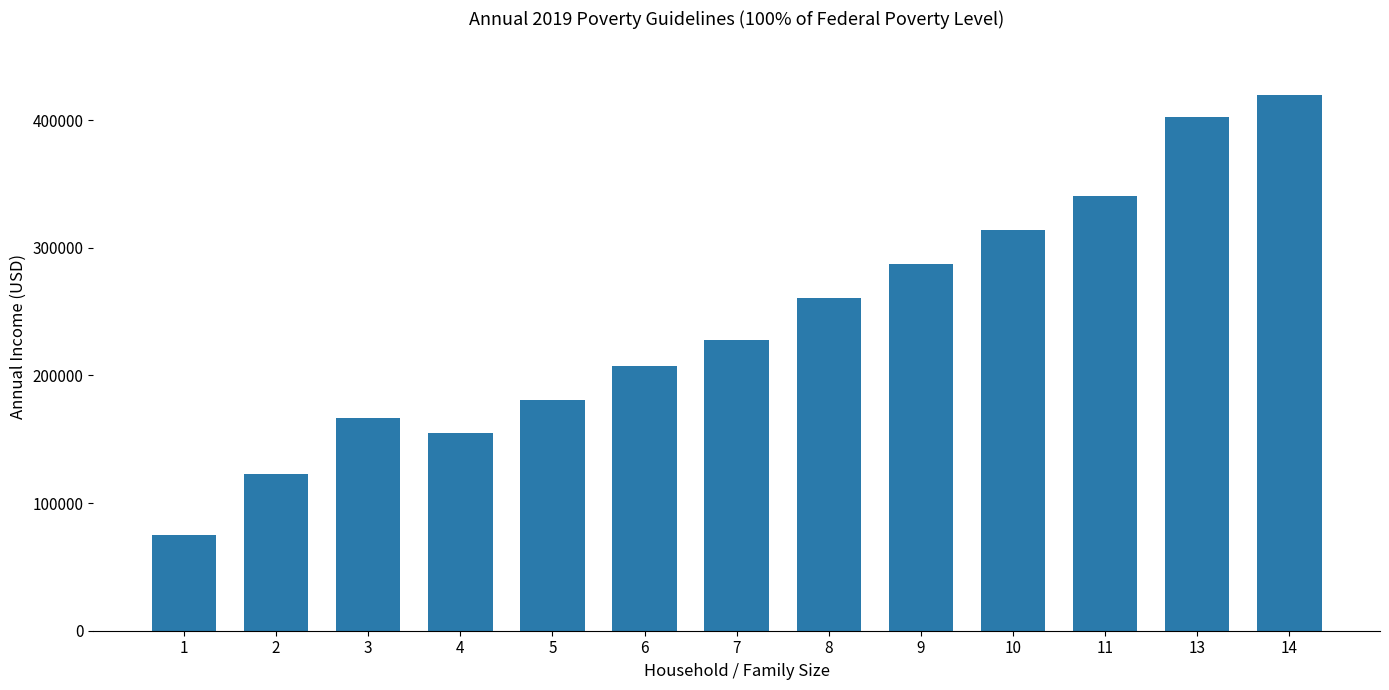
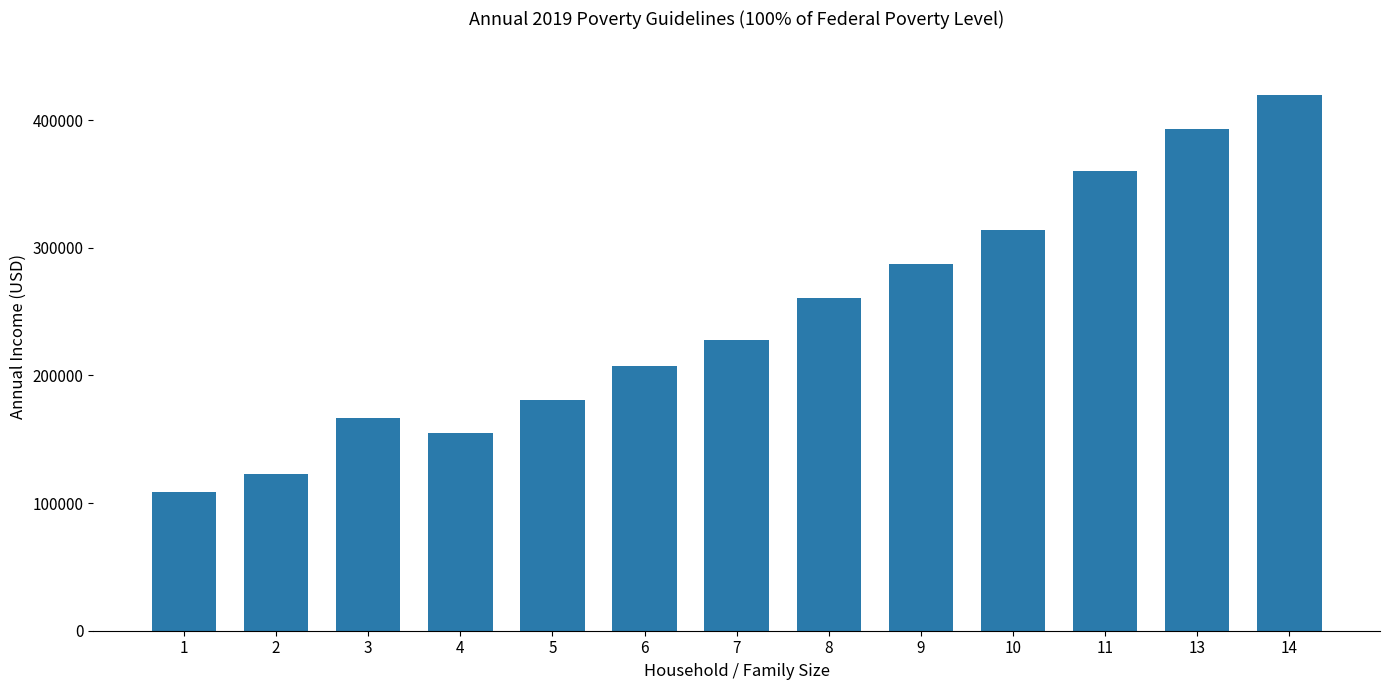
1: 75000 -> 109000
11: 340000 -> 360000
13: 403000 -> 393000
